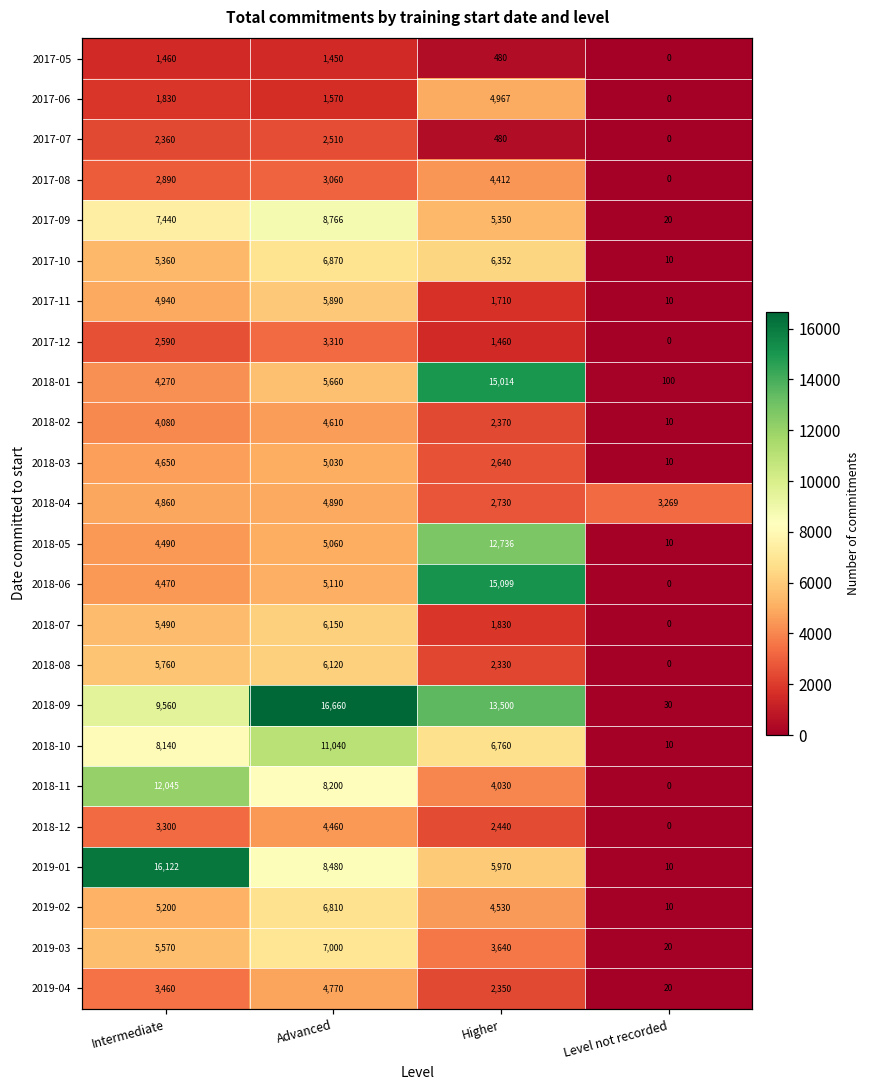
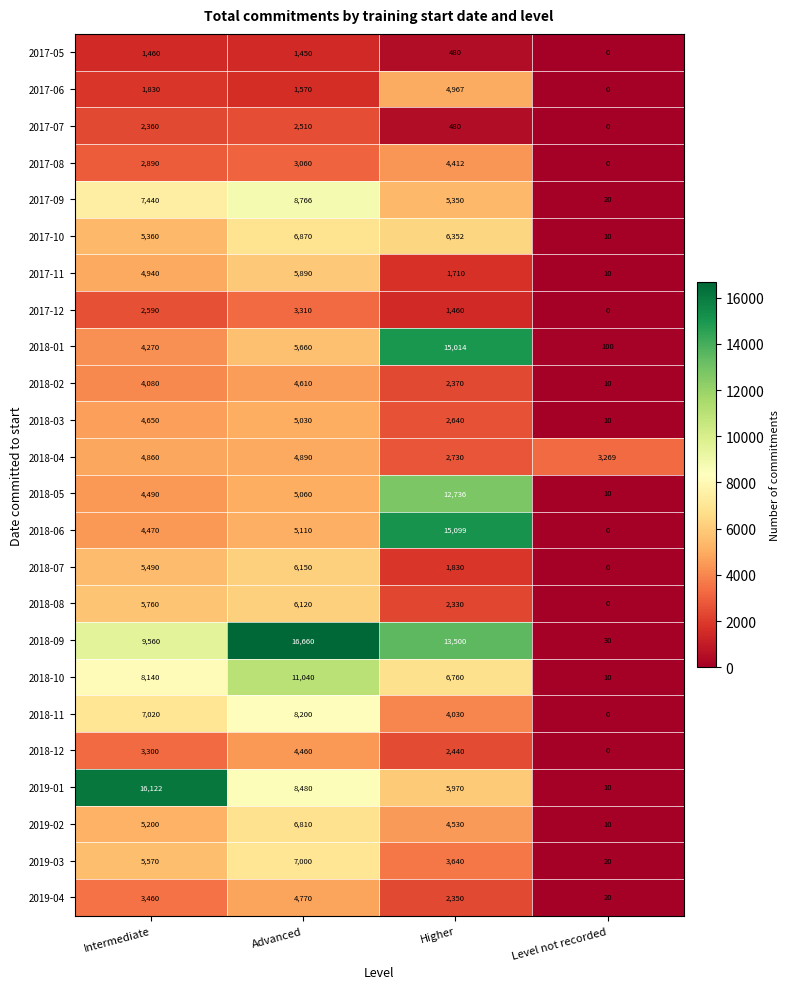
2018-11, Intermediate: 12,045 -> 7,020
